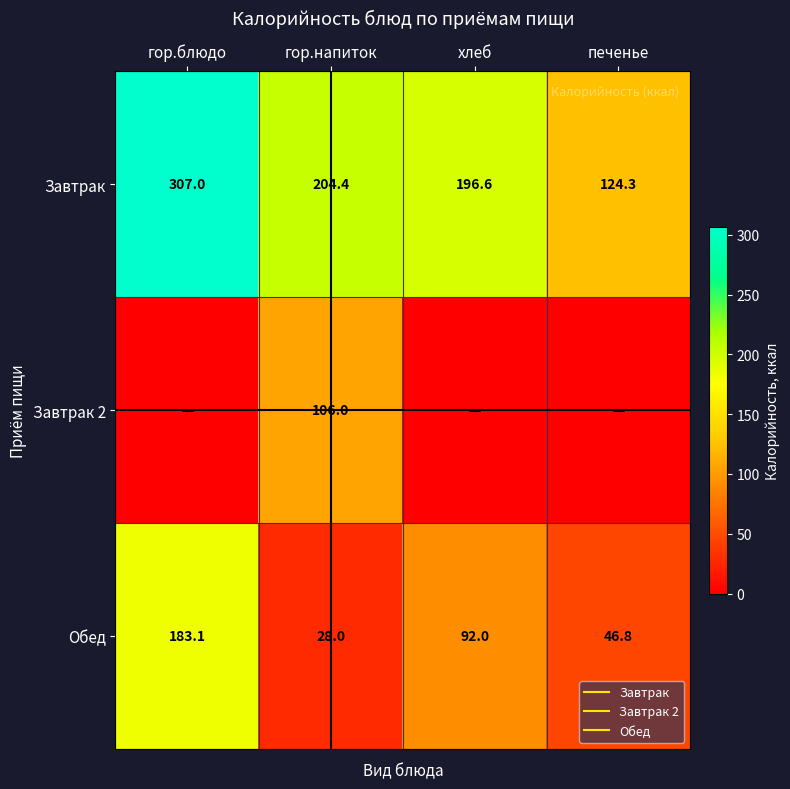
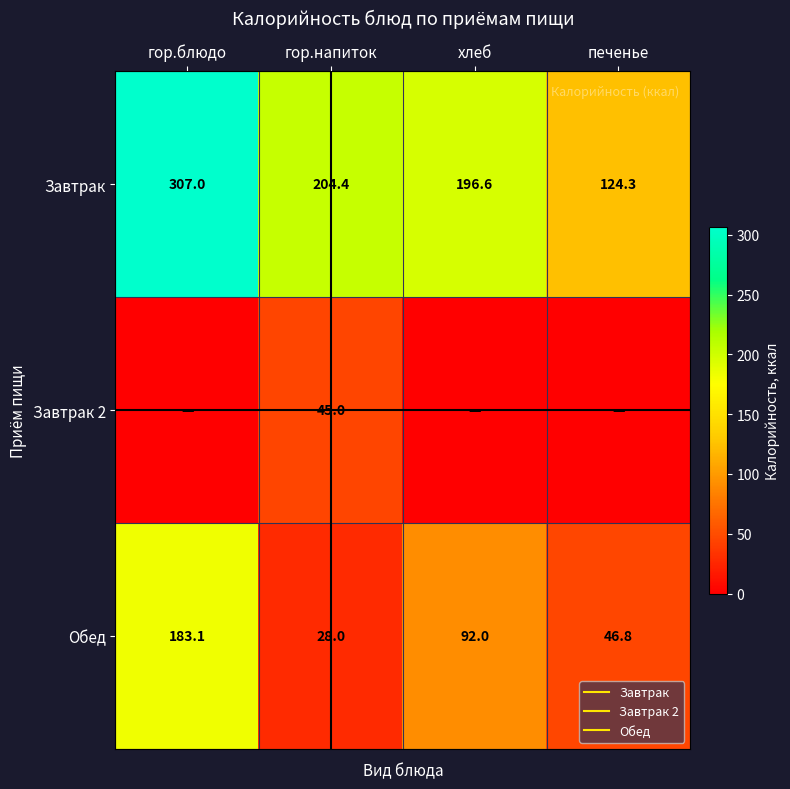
Завтрак 2, гор.напиток: 106.0 -> 45.0
